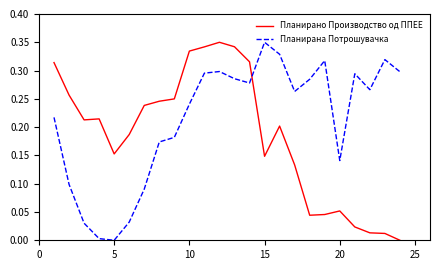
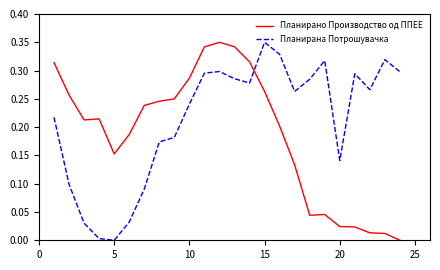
Планирано Производство од ППЕЕ, 10: 0.33 -> 0.29
Планирано Производство од ППЕЕ, 15: 0.15 -> 0.26
Планирано Производство од ППЕЕ, 20: 0.05 -> 0.02
